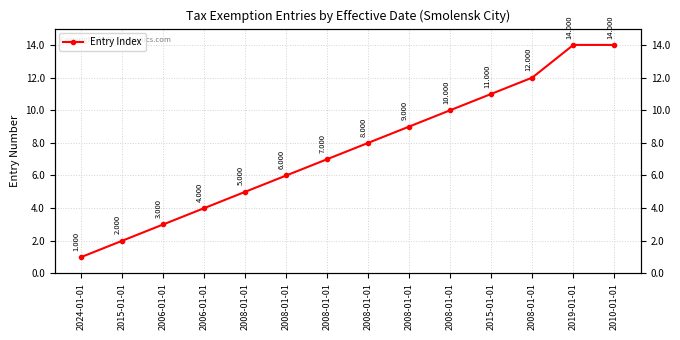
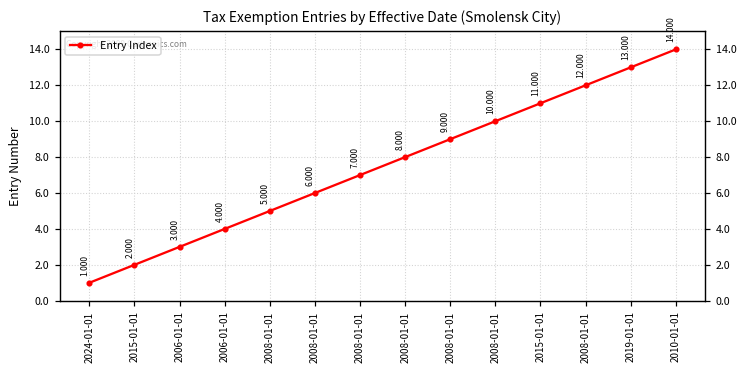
2019-01-01: 14.000 -> 13.000
